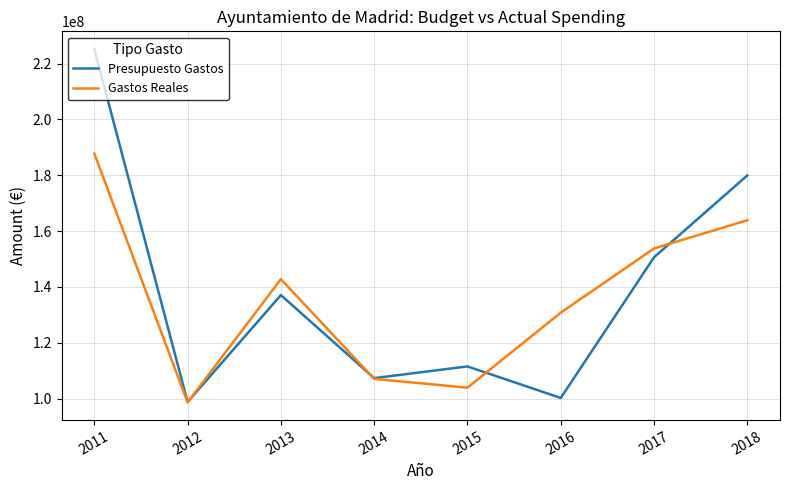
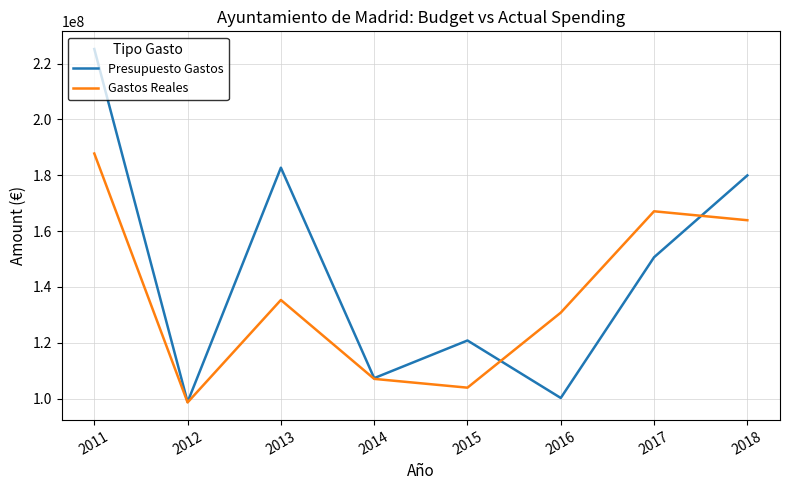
Presupuesto Gastos, 2013: 137000000 -> 183000000
Gastos Reales, 2013: 143000000 -> 135000000
Presupuesto Gastos, 2015: 112000000 -> 121000000
Gastos Reales, 2017: 154000000 -> 167000000
